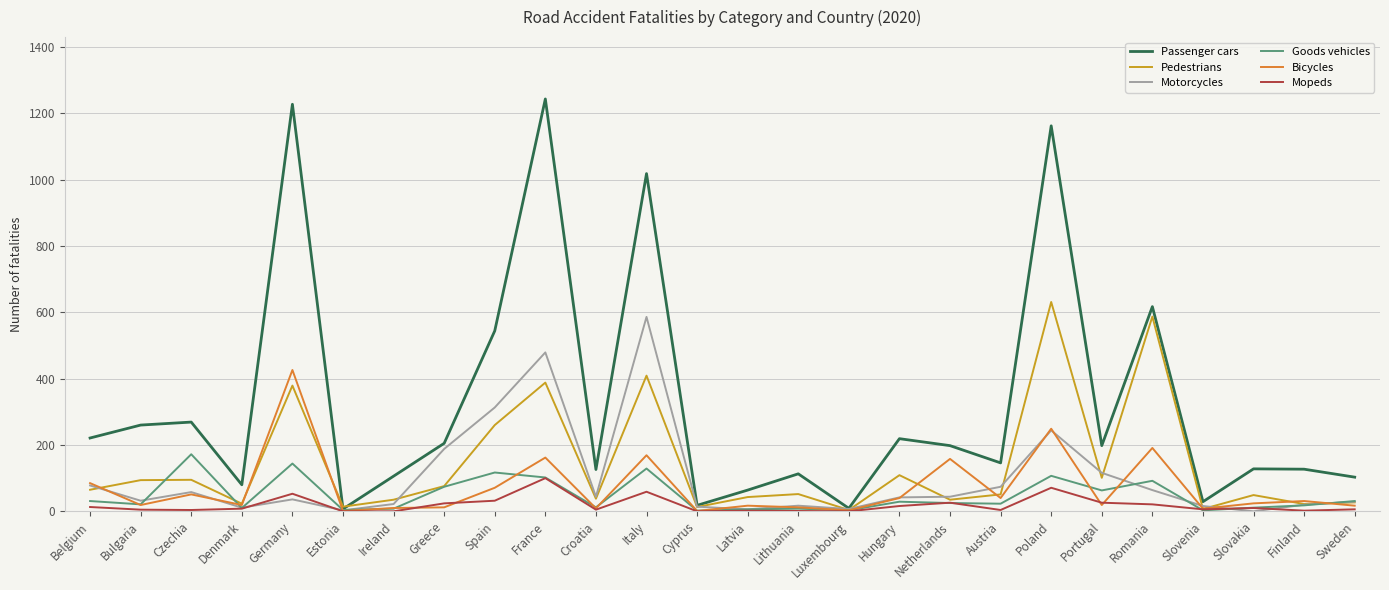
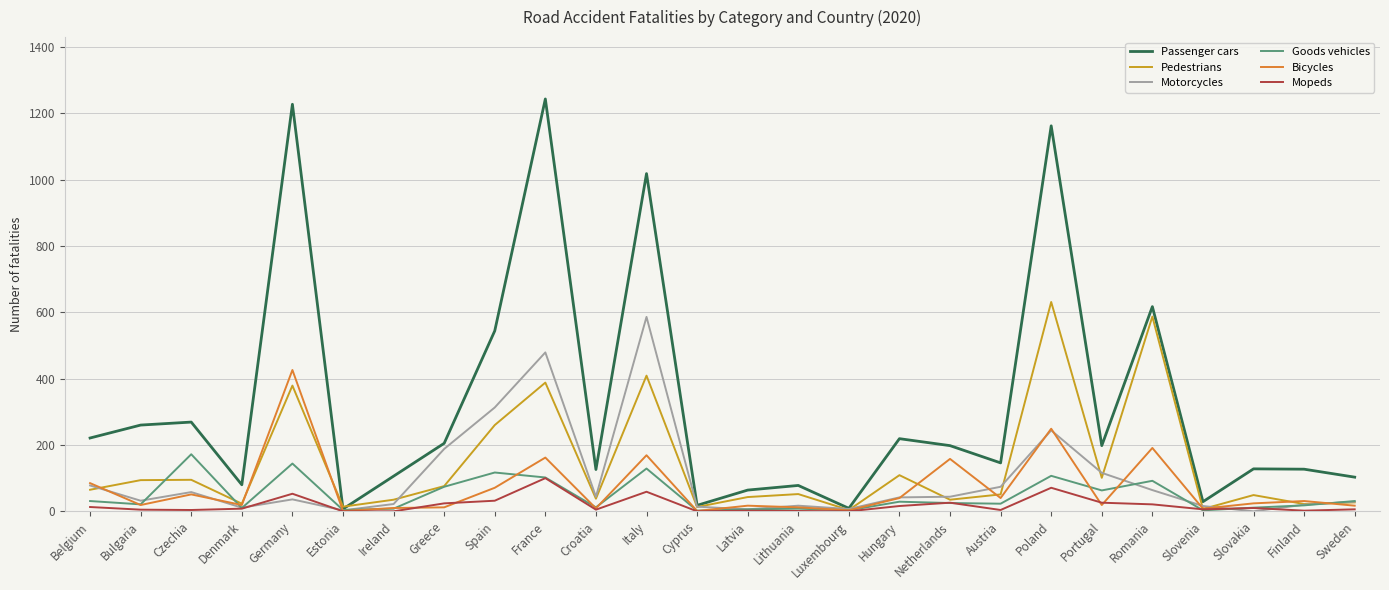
Passenger cars, Lithuania: 110 -> 80
